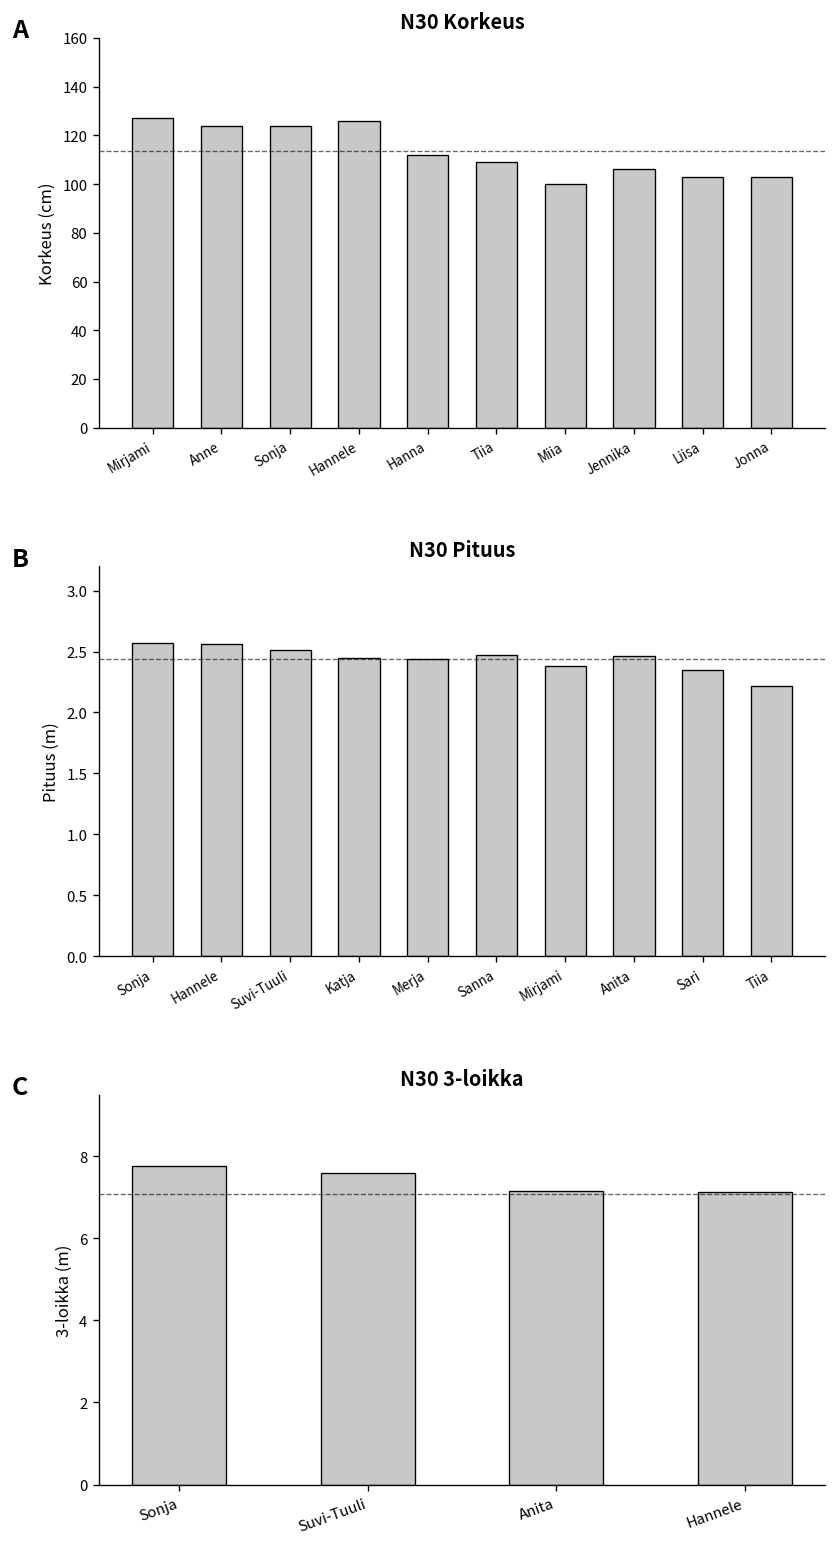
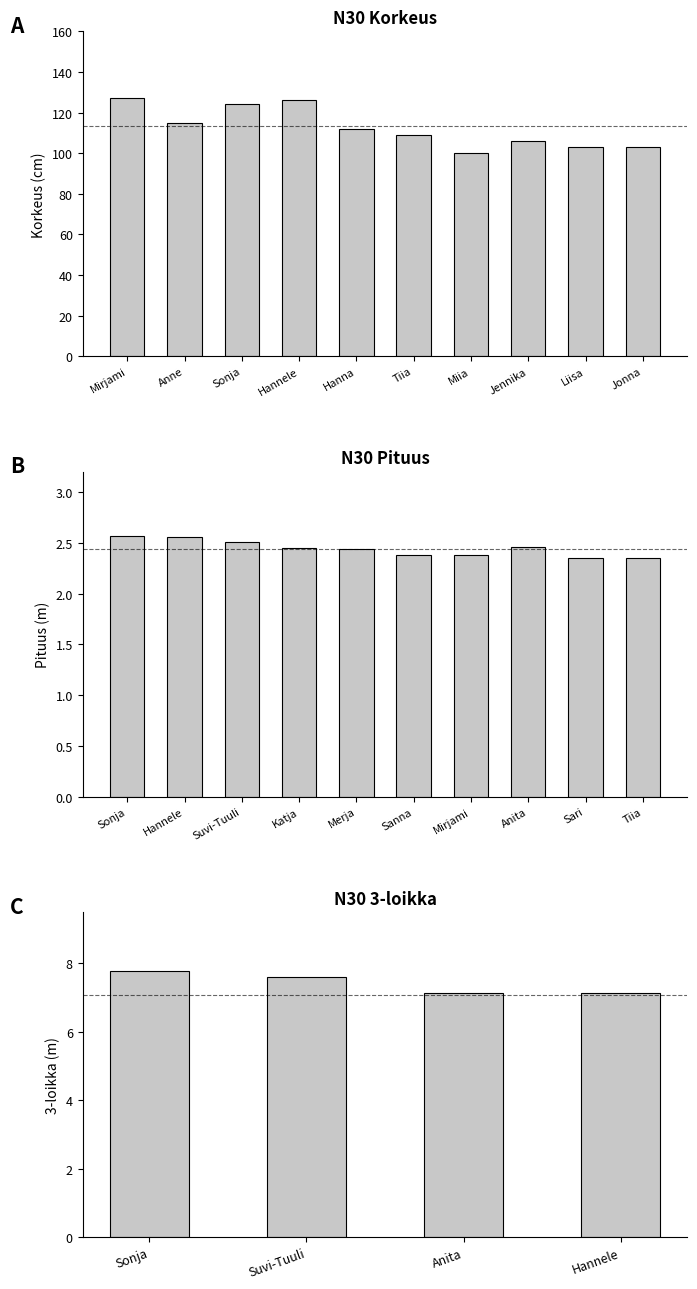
N30 Korkeus, Anne: 124 -> 115
N30 Pituus, Sanna: 2.47 -> 2.38
N30 Pituus, Tiia: 2.22 -> 2.35
